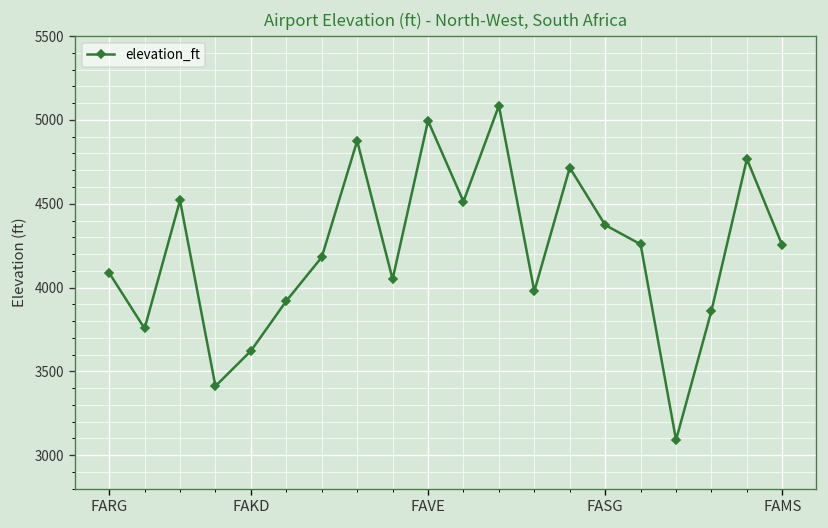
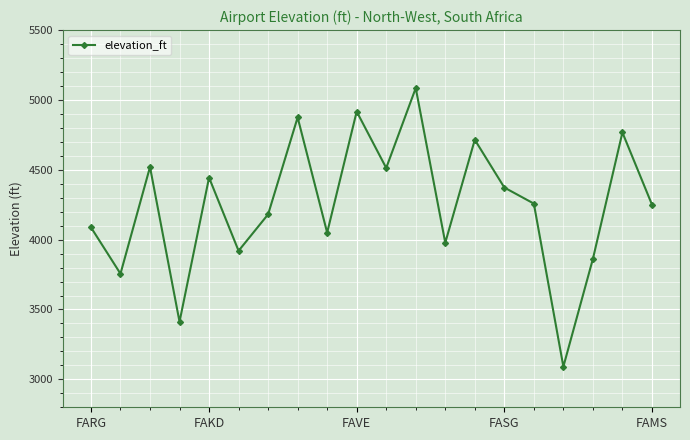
FAKD: 3620 -> 4440
FAVE: 5000 -> 4920
